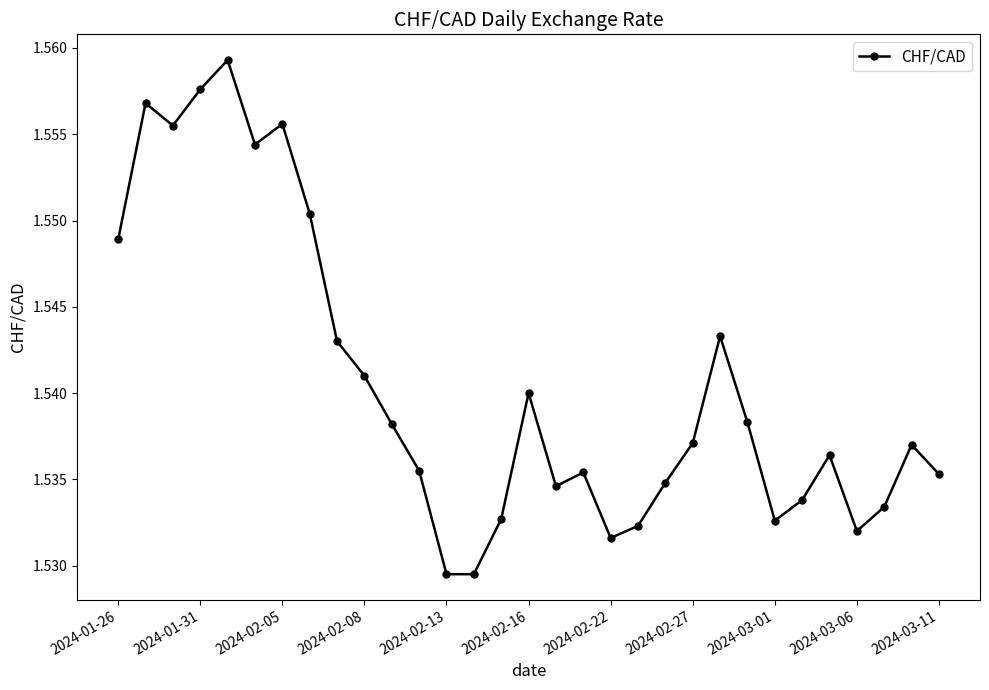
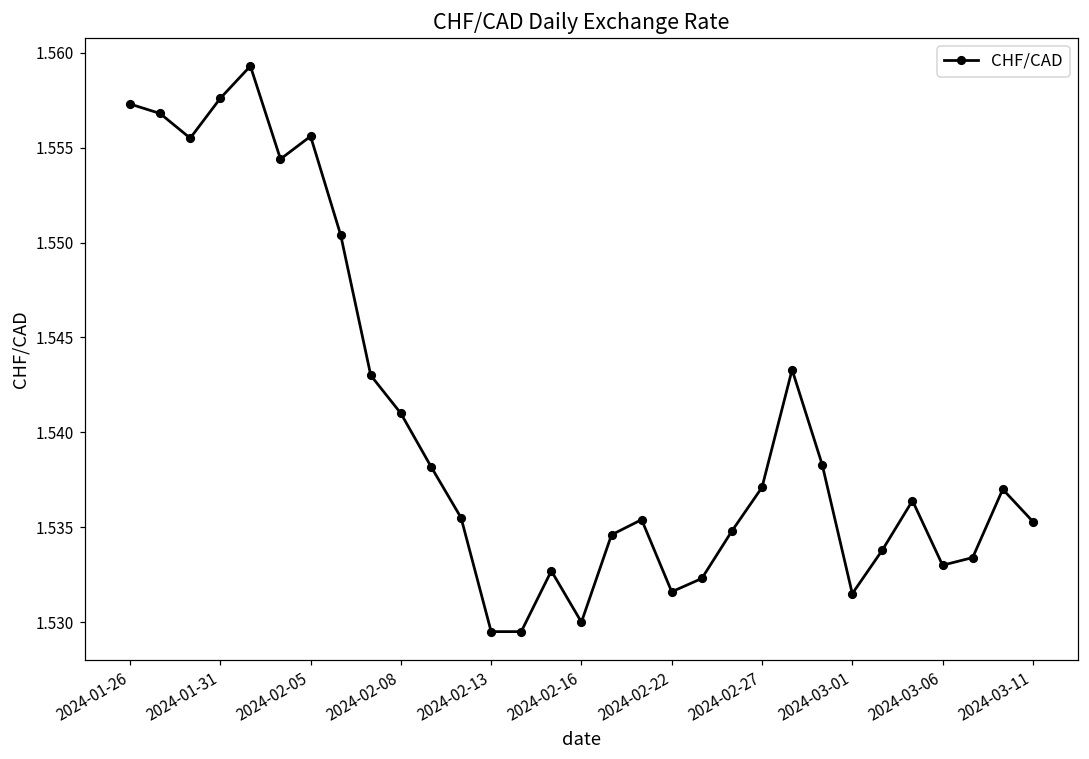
2024-01-26: 1.5489 -> 1.5573
2024-02-16: 1.54 -> 1.53
2024-03-01: 1.5326 -> 1.5315
2024-03-06: 1.532 -> 1.533
